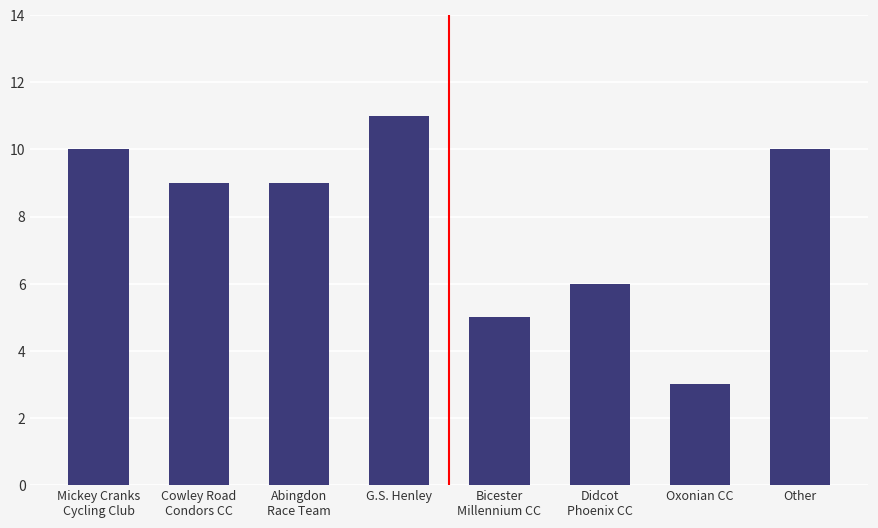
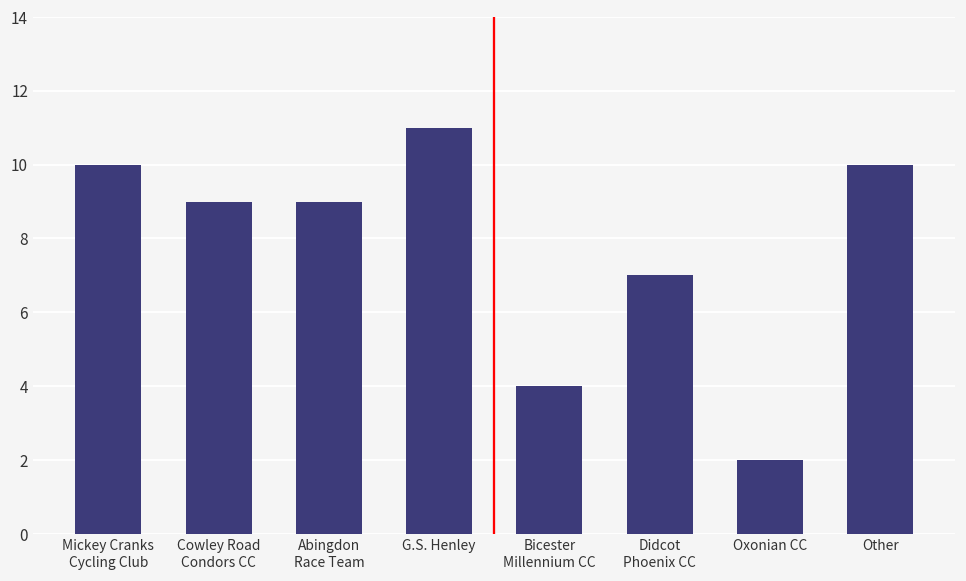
Bicester Millennium CC: 5 -> 4
Didcot Phoenix CC: 6 -> 7
Oxonian CC: 3 -> 2
